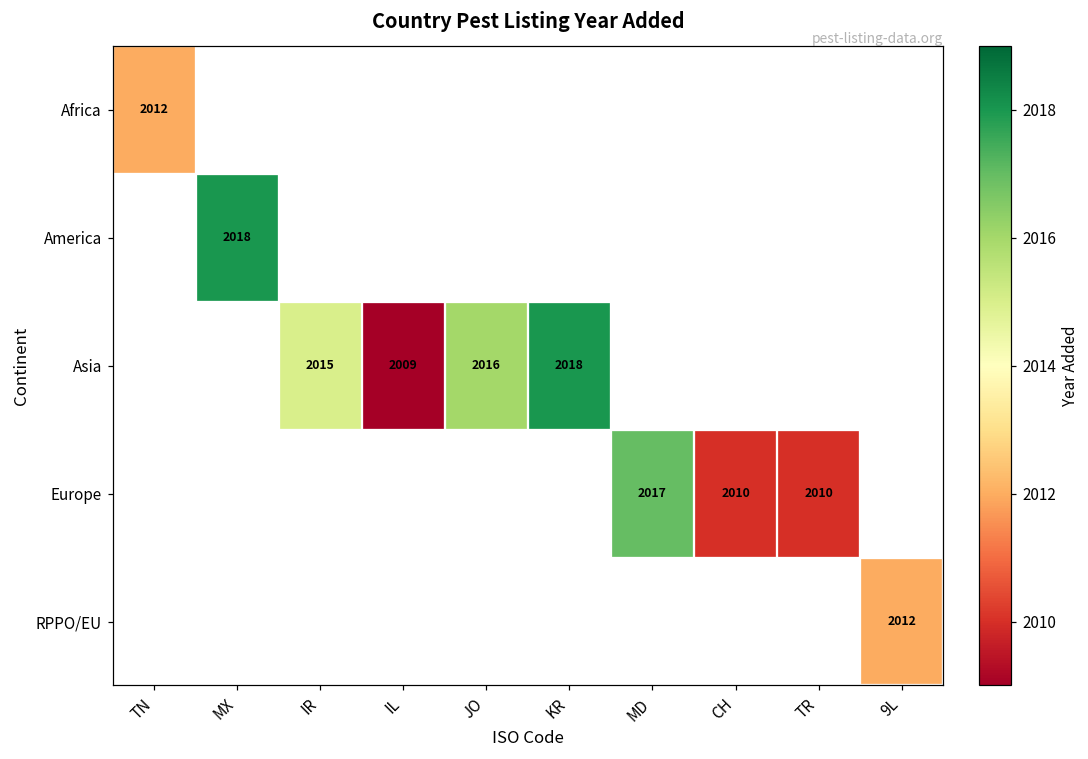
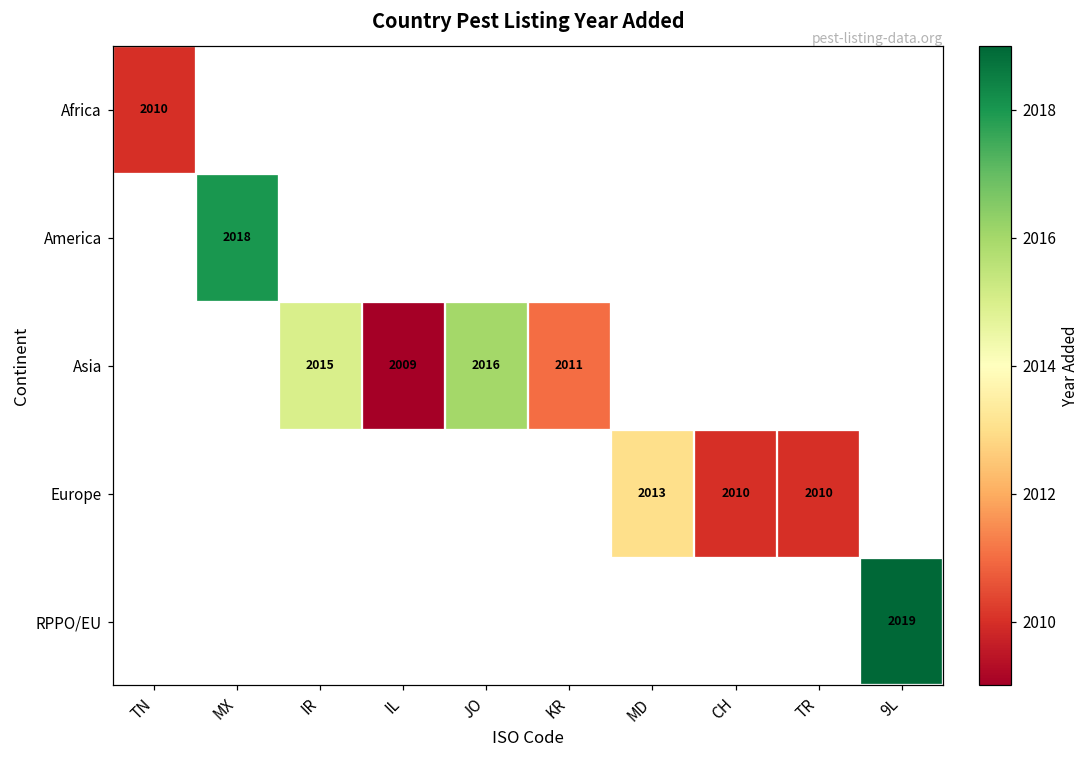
Africa, TN: 2012 -> 2010
Asia, KR: 2018 -> 2011
Europe, MD: 2017 -> 2013
RPPO/EU, 9L: 2012 -> 2019
